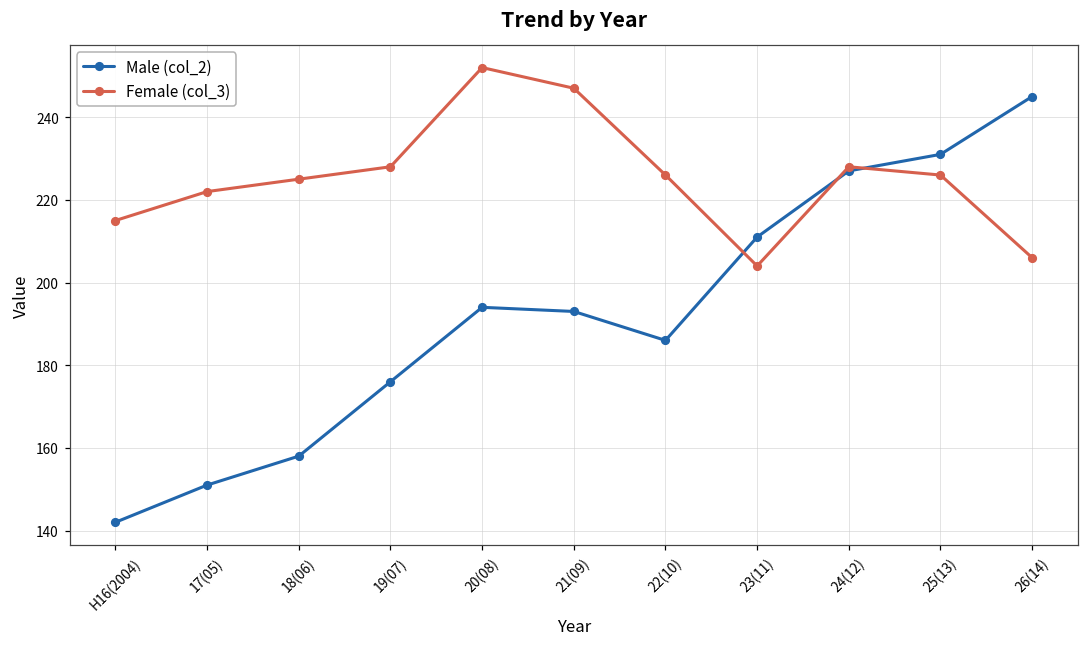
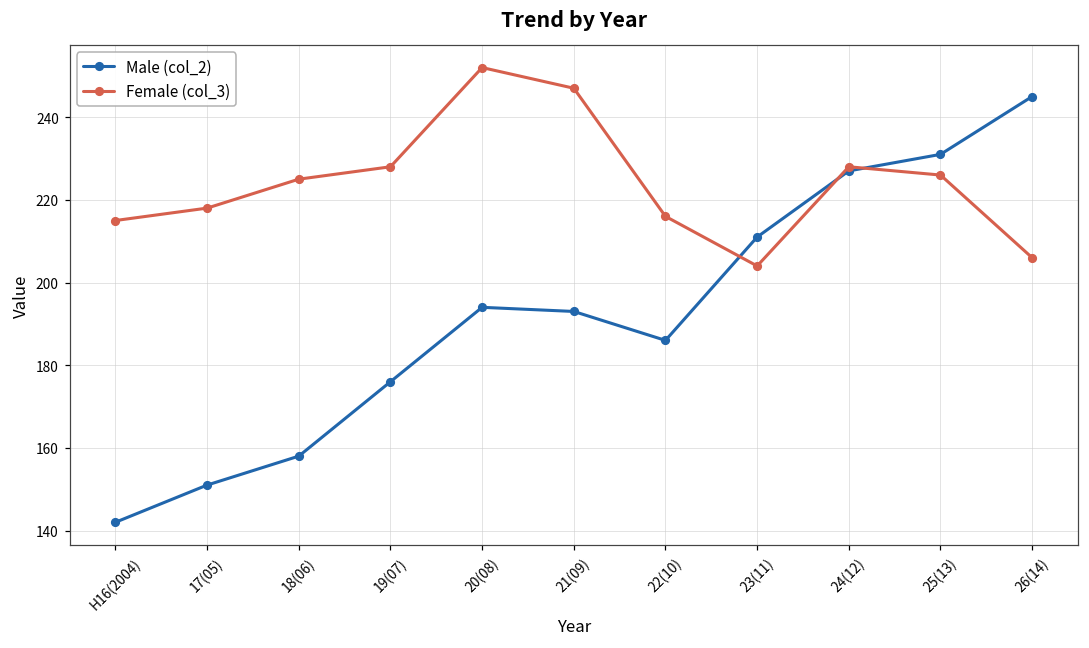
Female (col_3), 17(05): 222 -> 218
Female (col_3), 22(10): 226 -> 216
